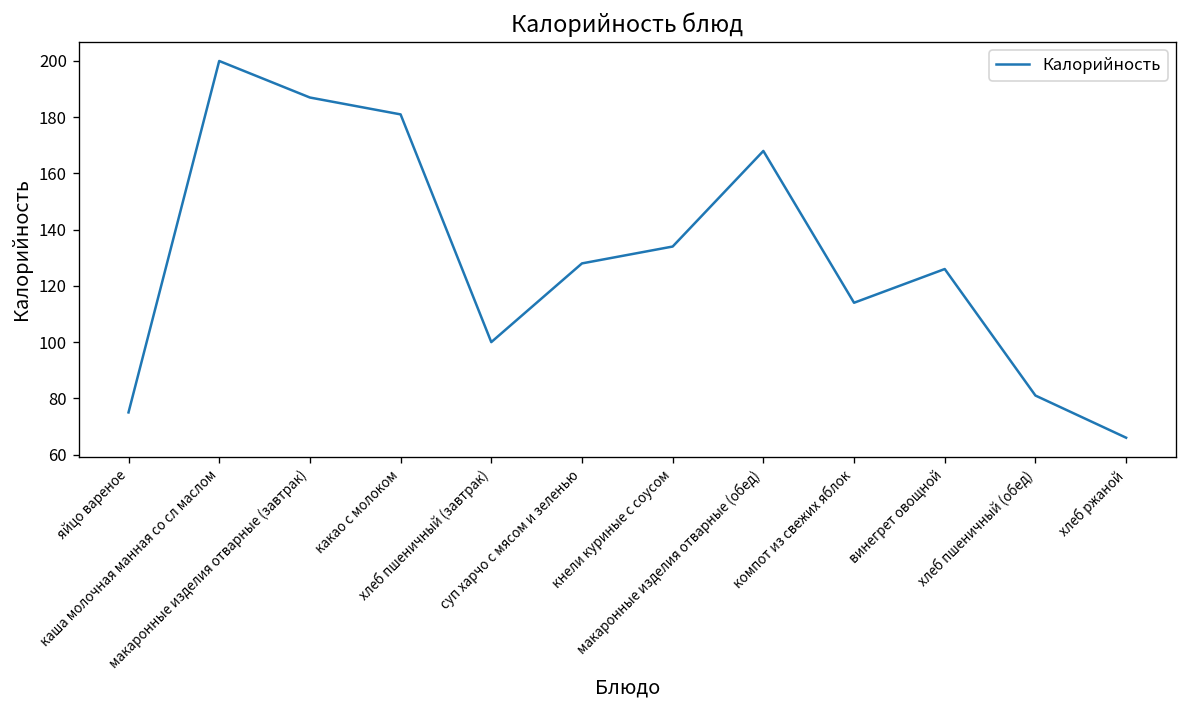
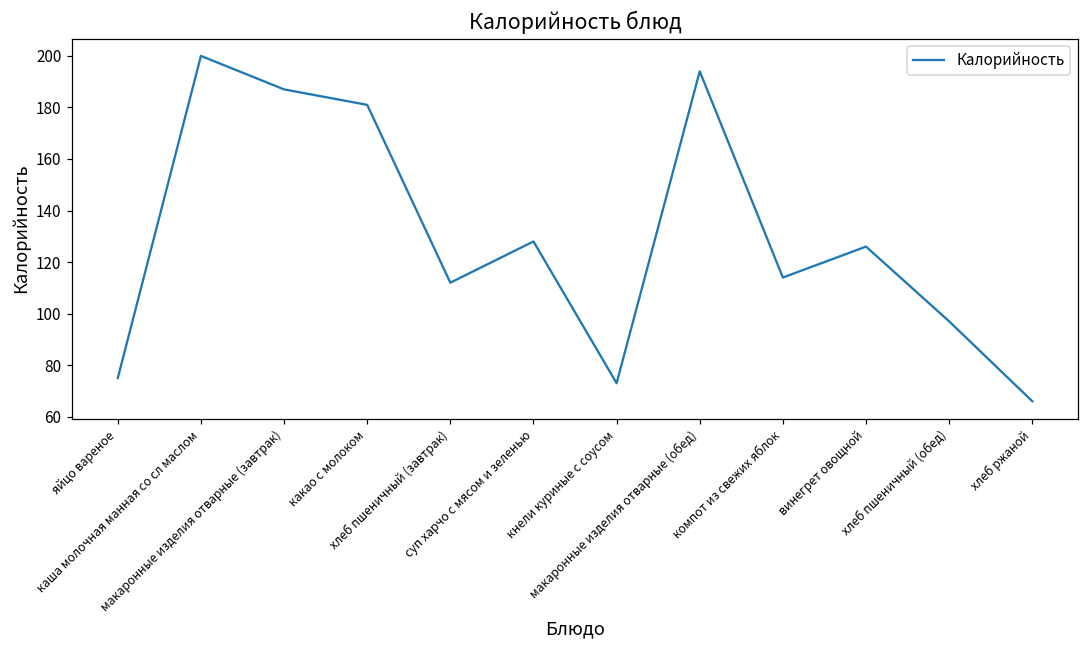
хлеб пшеничный (завтрак): 100 -> 112
кнели куриные с соусом: 134 -> 73
макаронные изделия отварные (обед): 168 -> 194
хлеб пшеничный (обед): 81 -> 97
